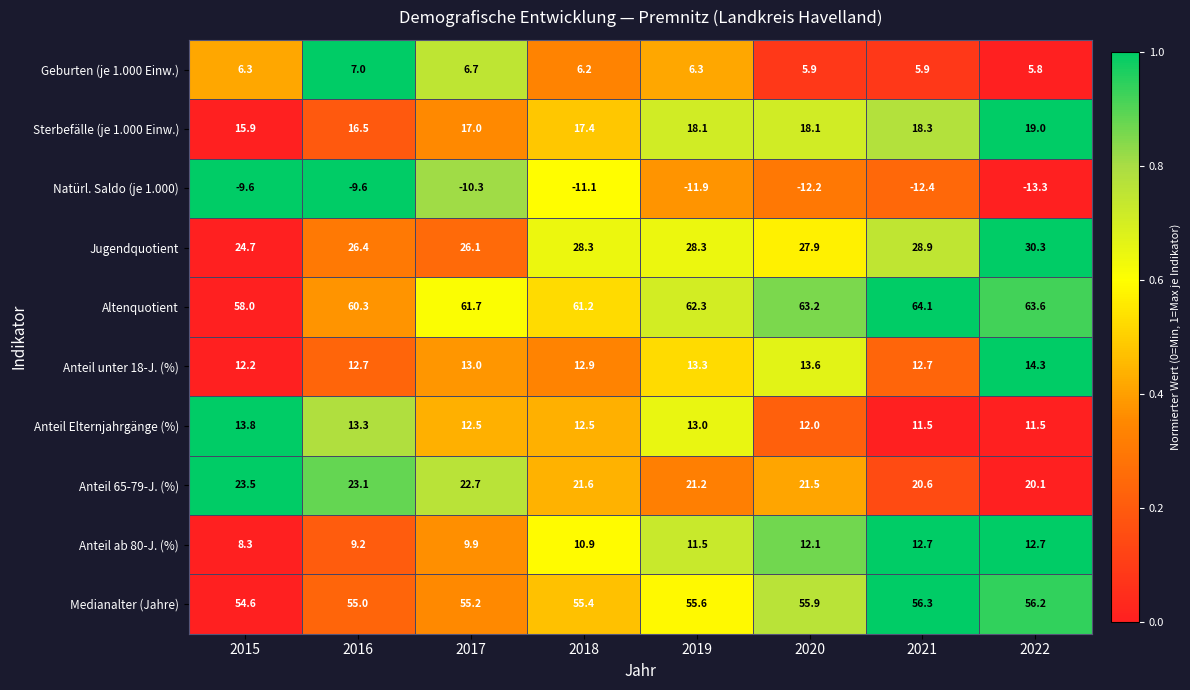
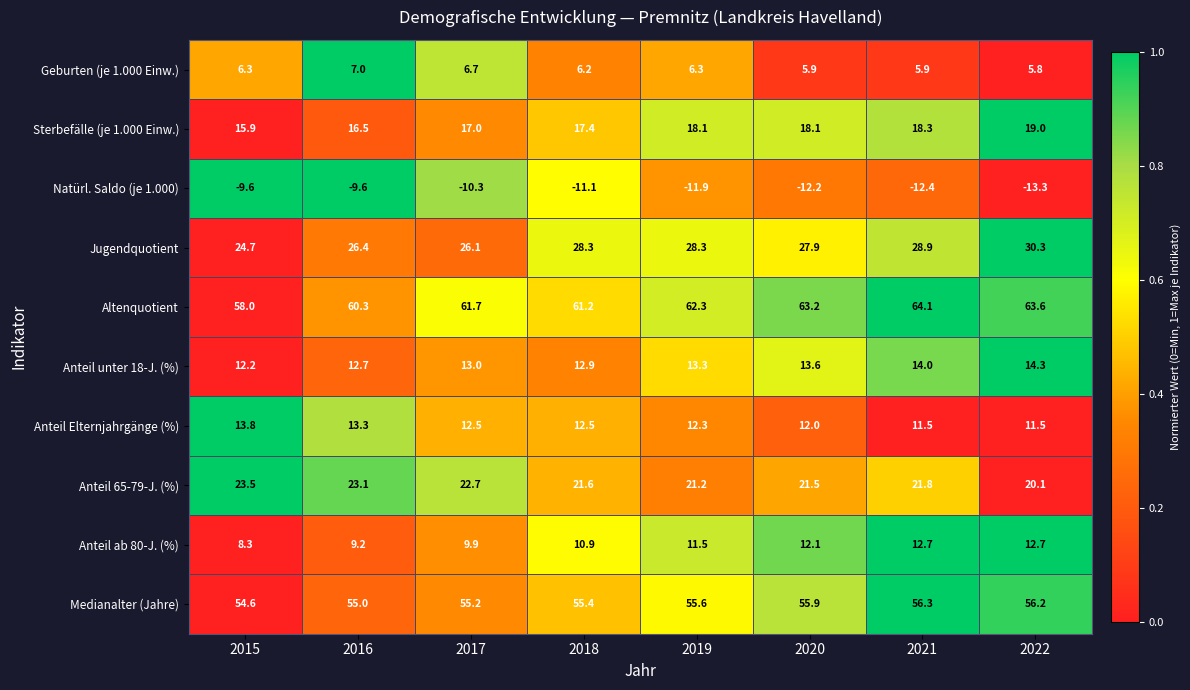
Anteil unter 18-J. (%), 2021: 12.7 -> 14.0
Anteil Elternjahrgänge (%), 2019: 13.0 -> 12.3
Anteil 65-79-J. (%), 2021: 20.6 -> 21.8
